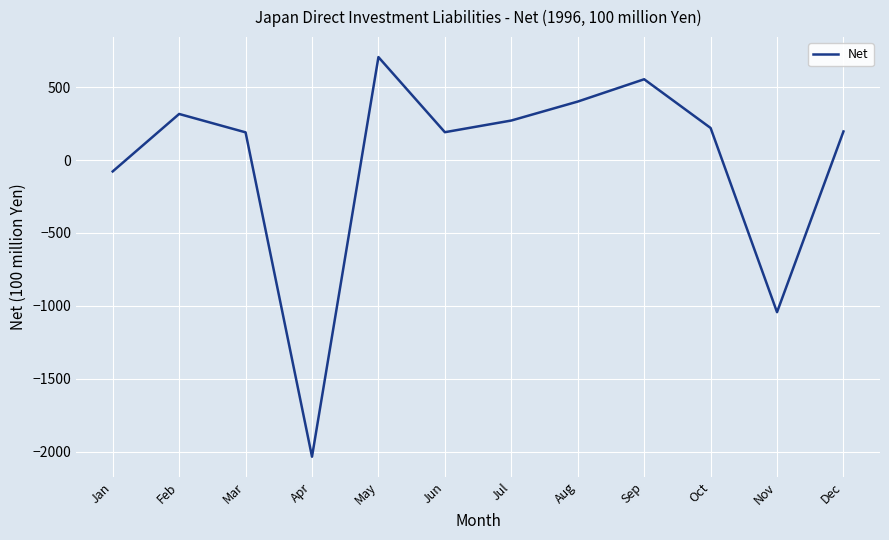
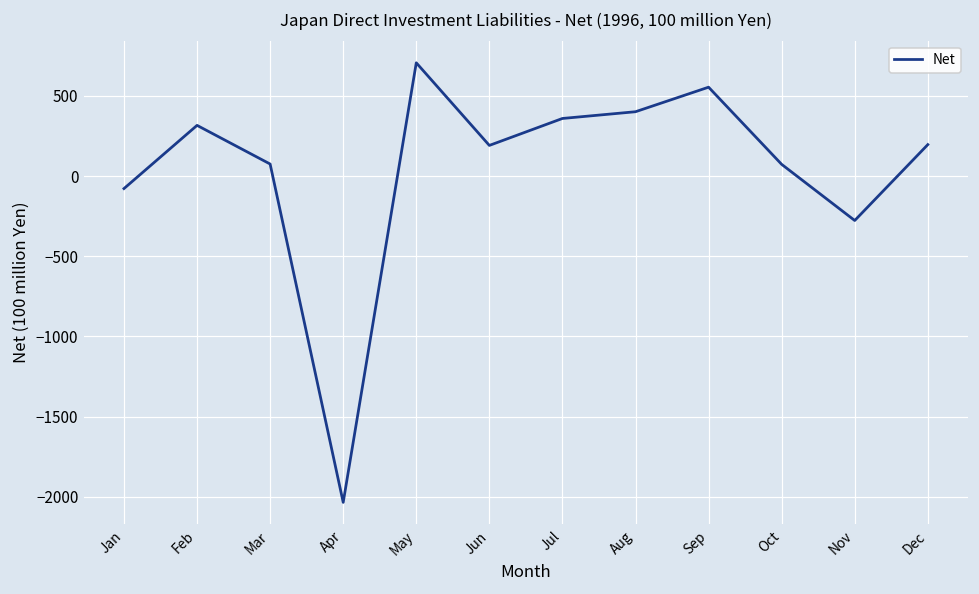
Mar: 190 -> 80
Jul: 270 -> 360
Oct: 220 -> 70
Nov: -1040 -> -280
